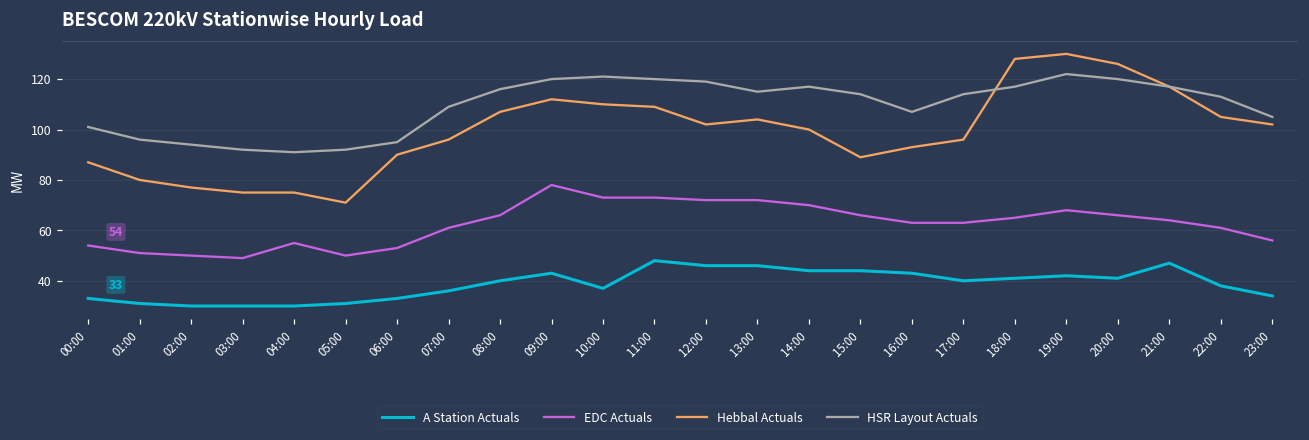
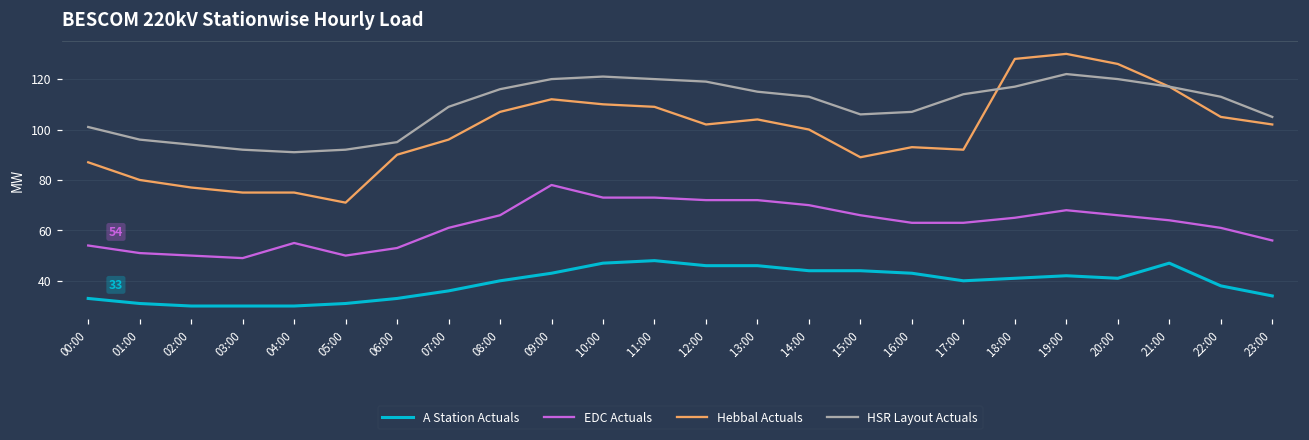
A Station Actuals, 10:00: 37 -> 47
HSR Layout Actuals, 14:00: 117 -> 113
HSR Layout Actuals, 15:00: 114 -> 106
Hebbal Actuals, 17:00: 96 -> 92
